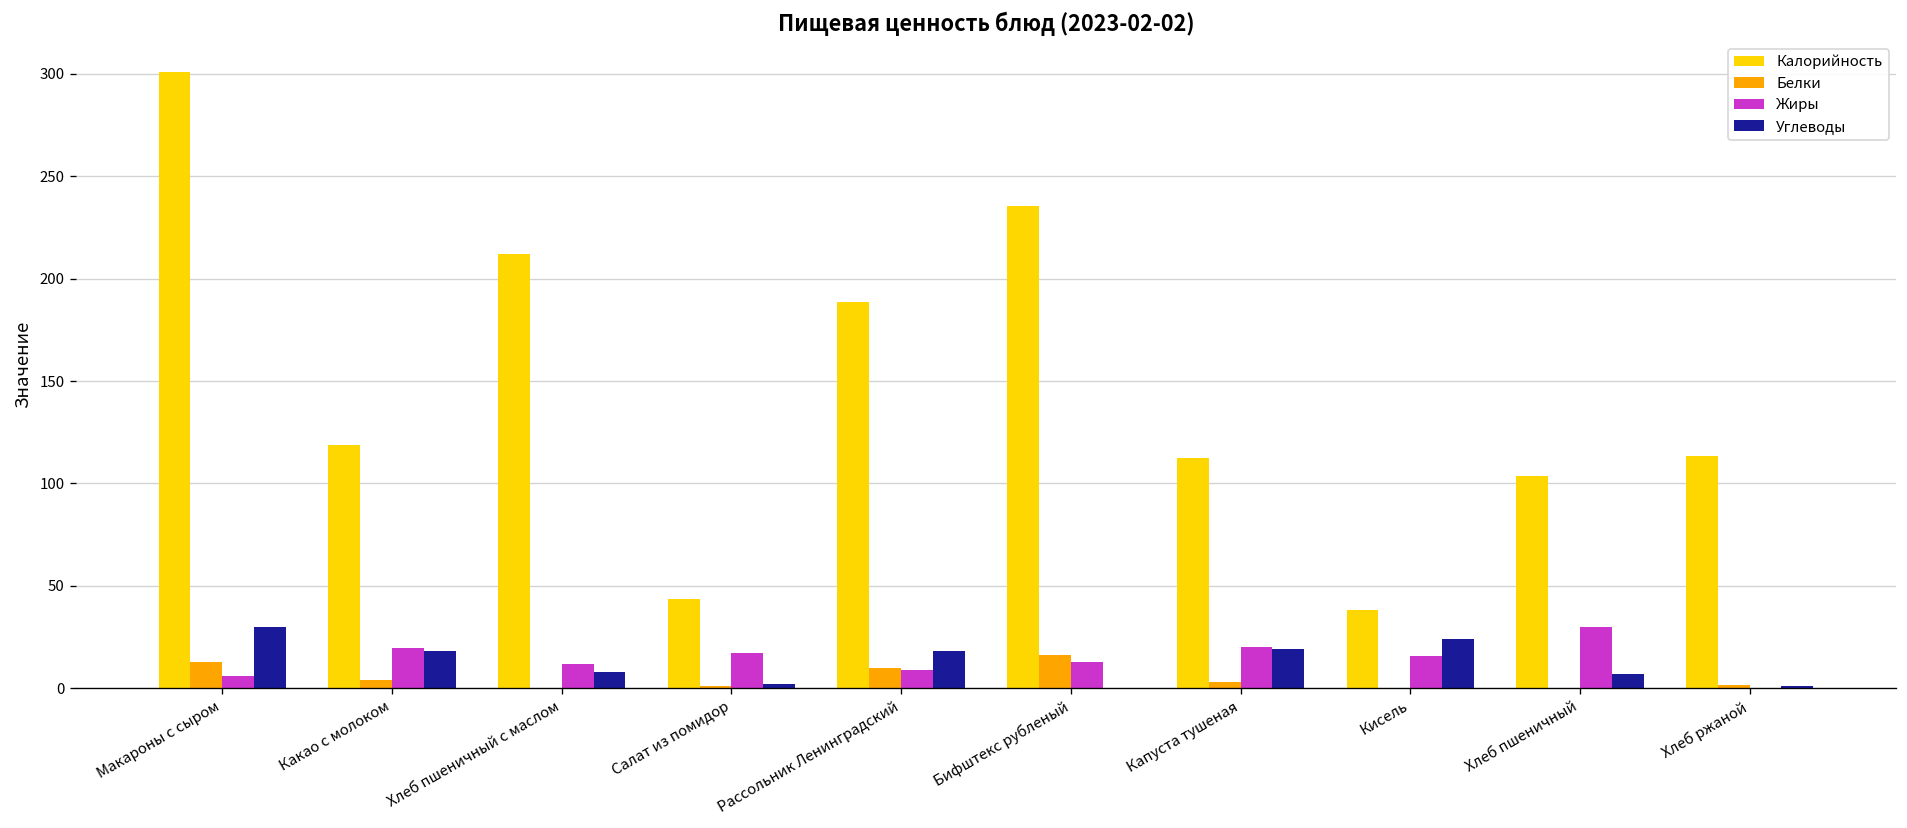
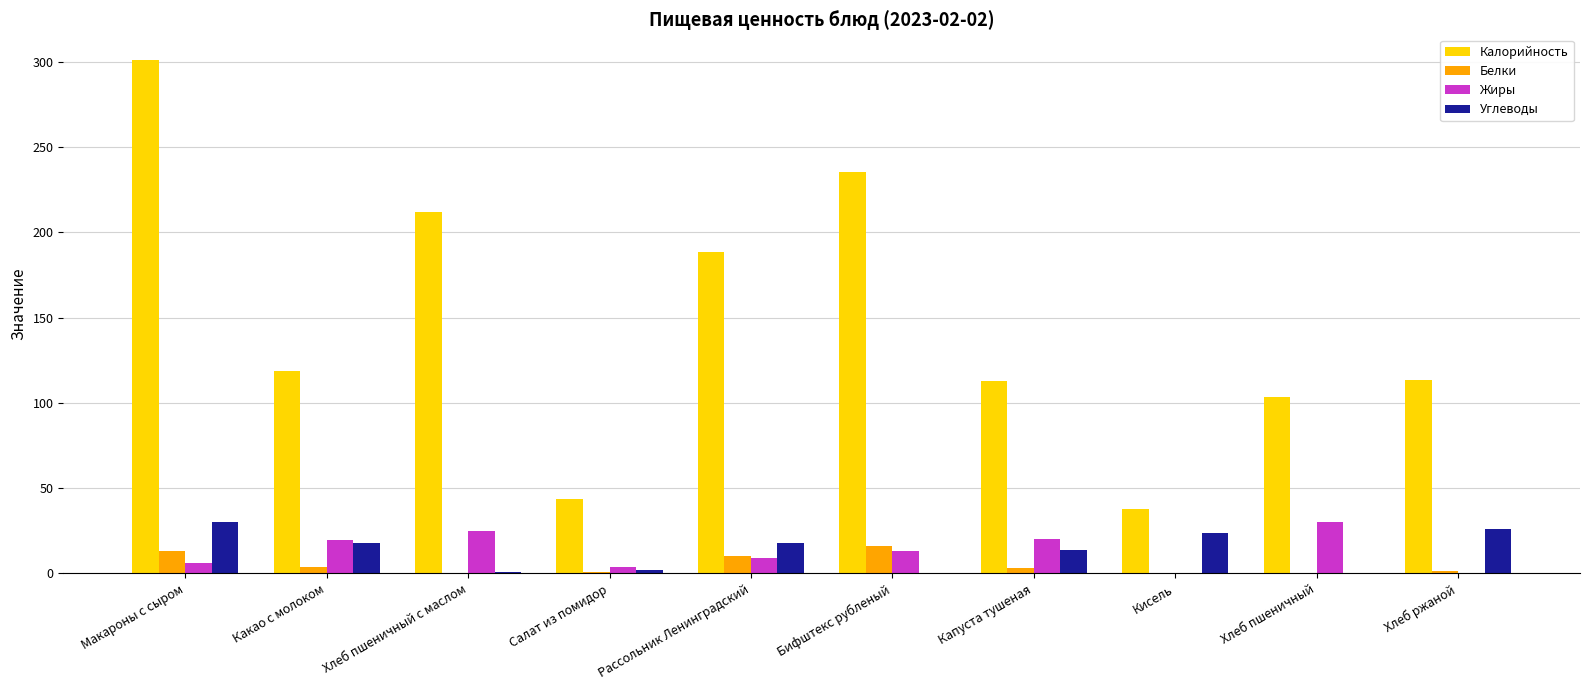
Жиры, Хлеб пшеничный с маслом: 12 -> 25
Углеводы, Хлеб пшеничный с маслом: 8 -> 1
Жиры, Салат из помидор: 17 -> 4
Углеводы, Капуста тушеная: 19 -> 14
Жиры, Кисель: 16 -> 0
Углеводы, Хлеб пшеничный: 7 -> 0
Углеводы, Хлеб ржаной: 1 -> 26
